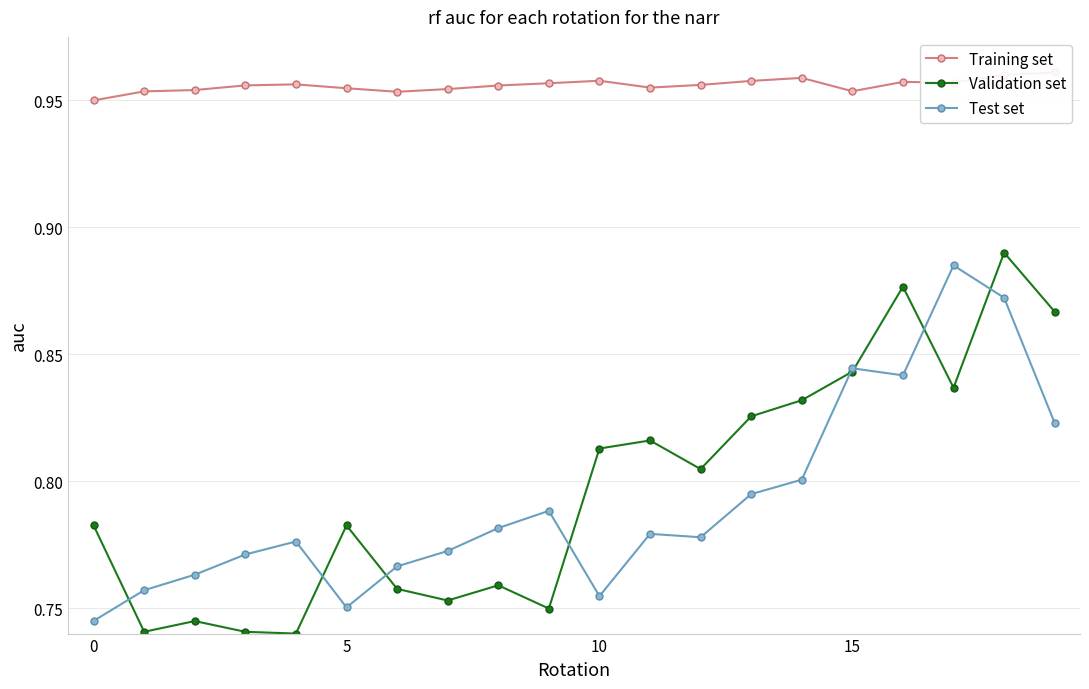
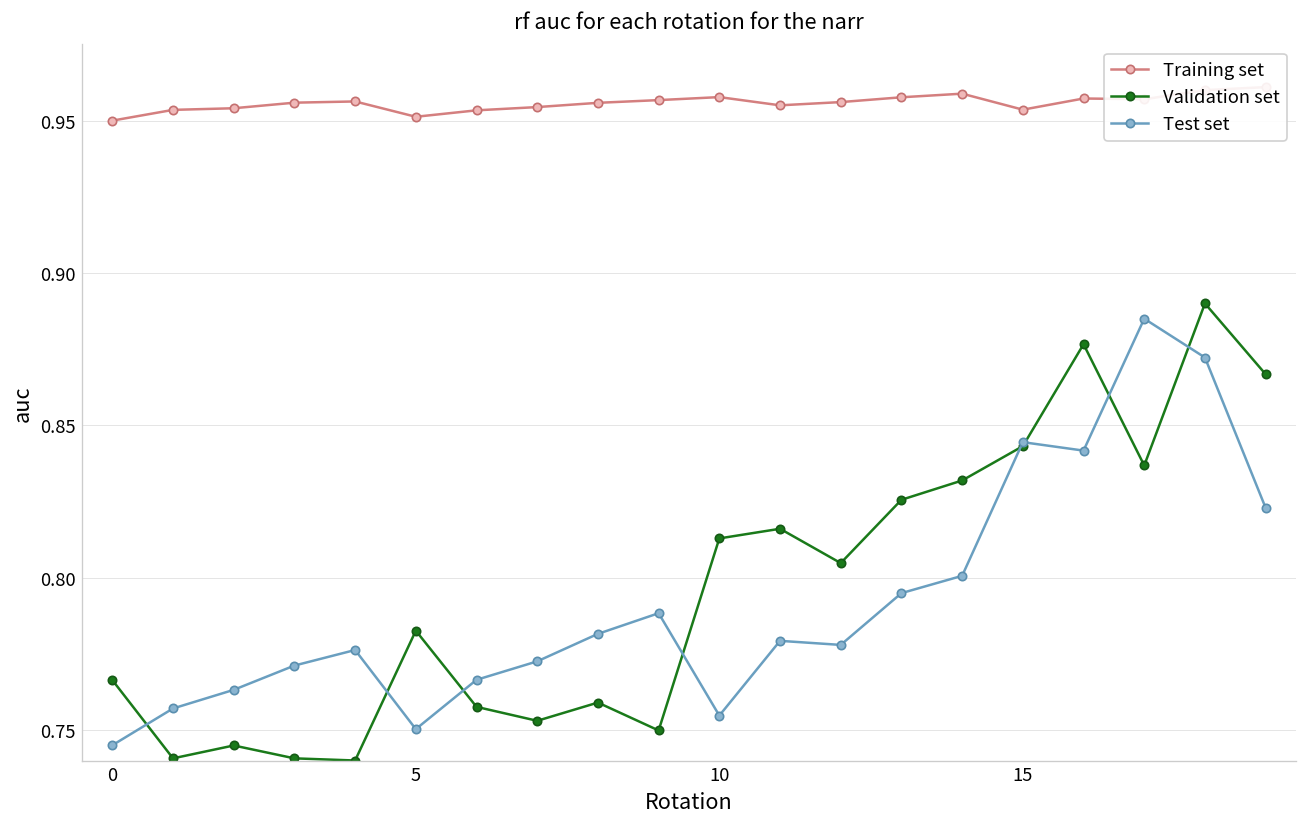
Validation set, 0: 0.783 -> 0.766
Training set, 5: 0.955 -> 0.951
